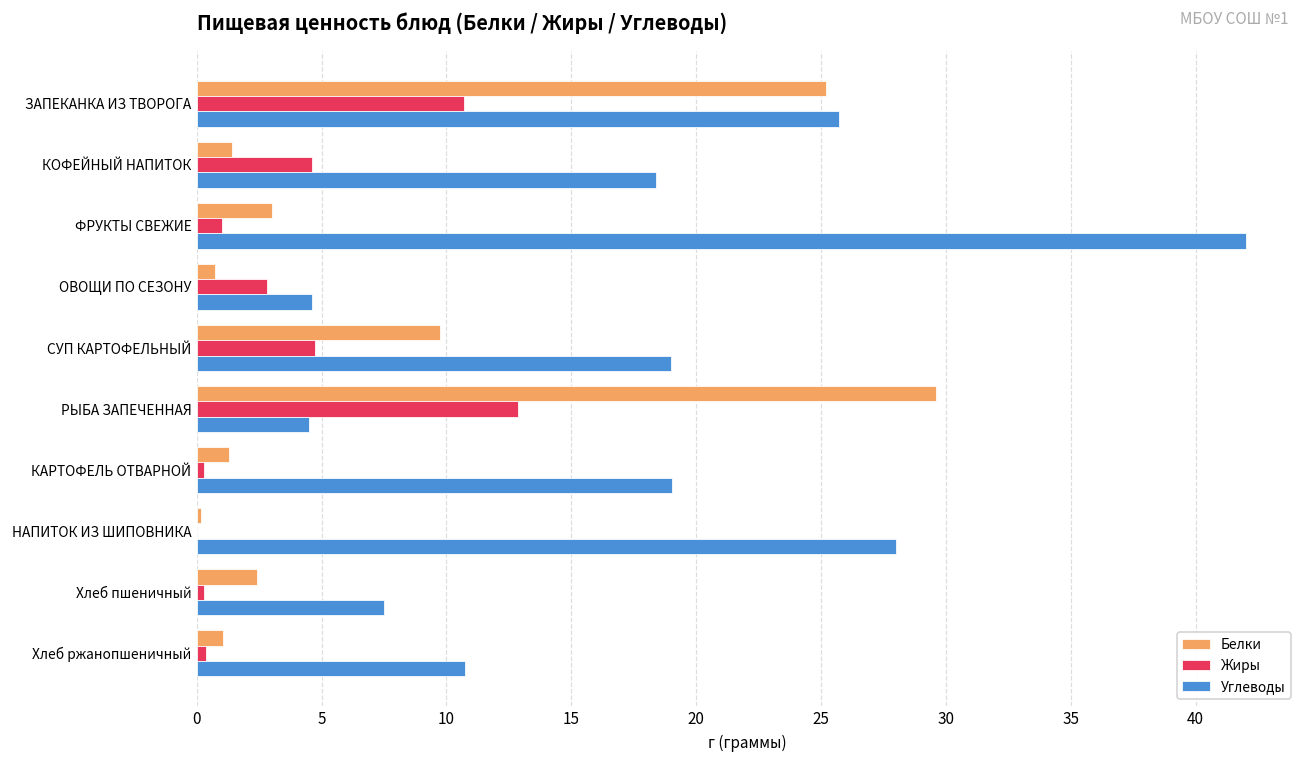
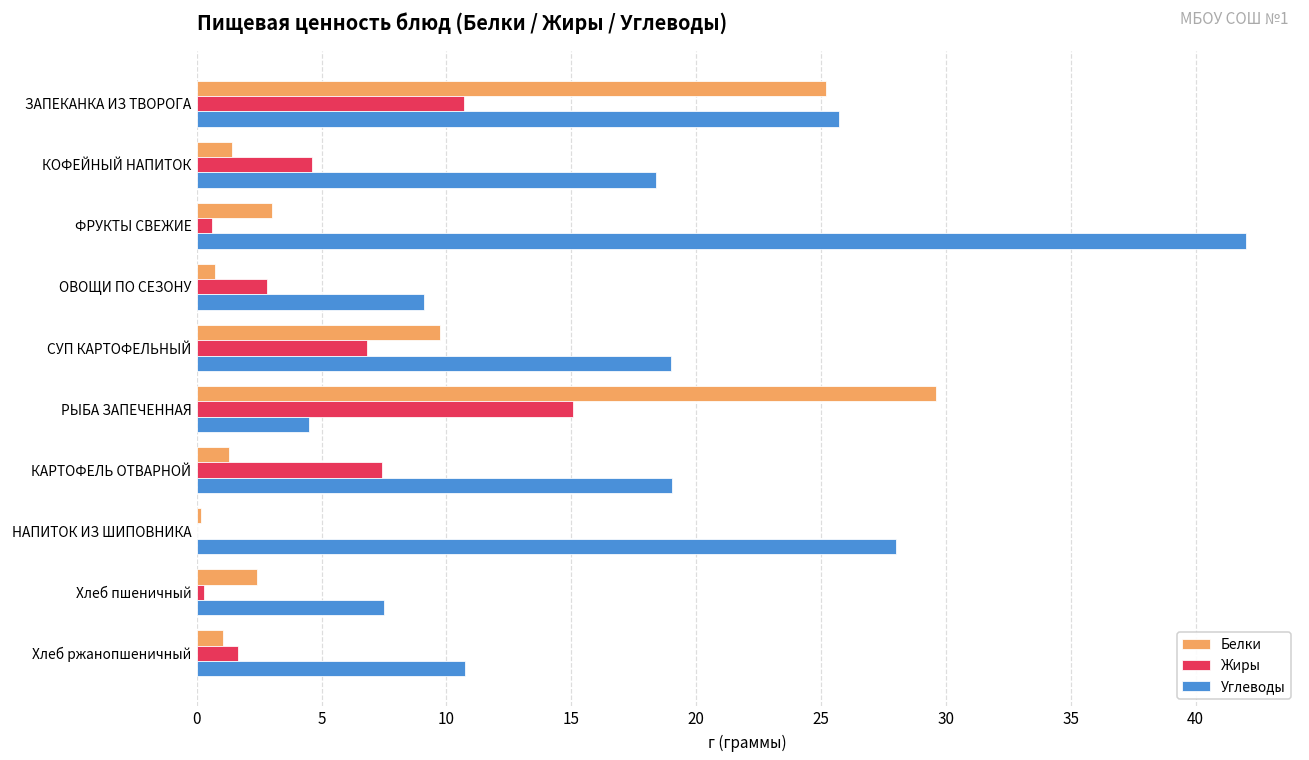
Жиры, ФРУКТЫ СВЕЖИЕ: 1.0 -> 0.6
Углеводы, ОВОЩИ ПО СЕЗОНУ: 4.6 -> 9.1
Жиры, СУП КАРТОФЕЛЬНЫЙ: 4.7 -> 6.8
Жиры, РЫБА ЗАПЕЧЕННАЯ: 12.9 -> 15.1
Жиры, КАРТОФЕЛЬ ОТВАРНОЙ: 0.3 -> 7.4
Жиры, Хлеб ржанопшеничный: 0.4 -> 1.7
